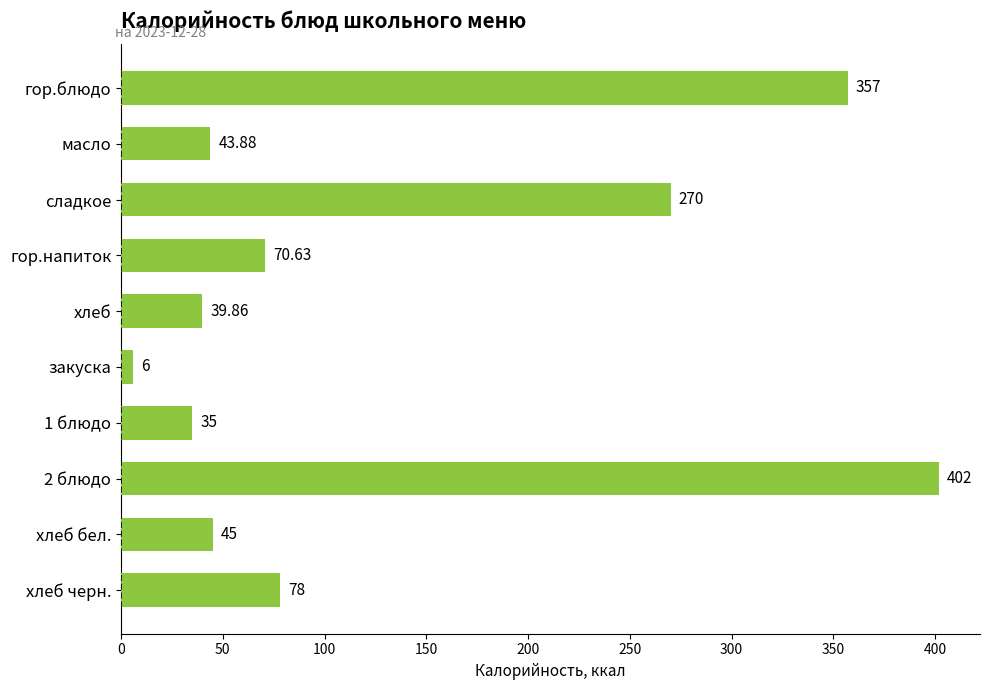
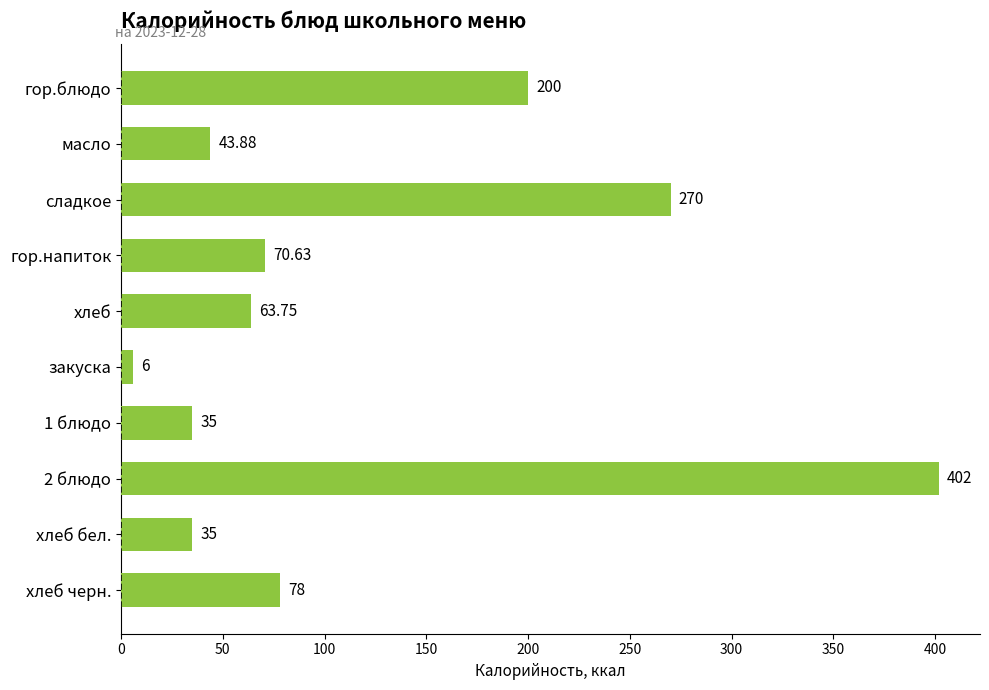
гор.блюдо: 357 -> 200
хлеб: 39.86 -> 63.75
хлеб бел.: 45 -> 35
